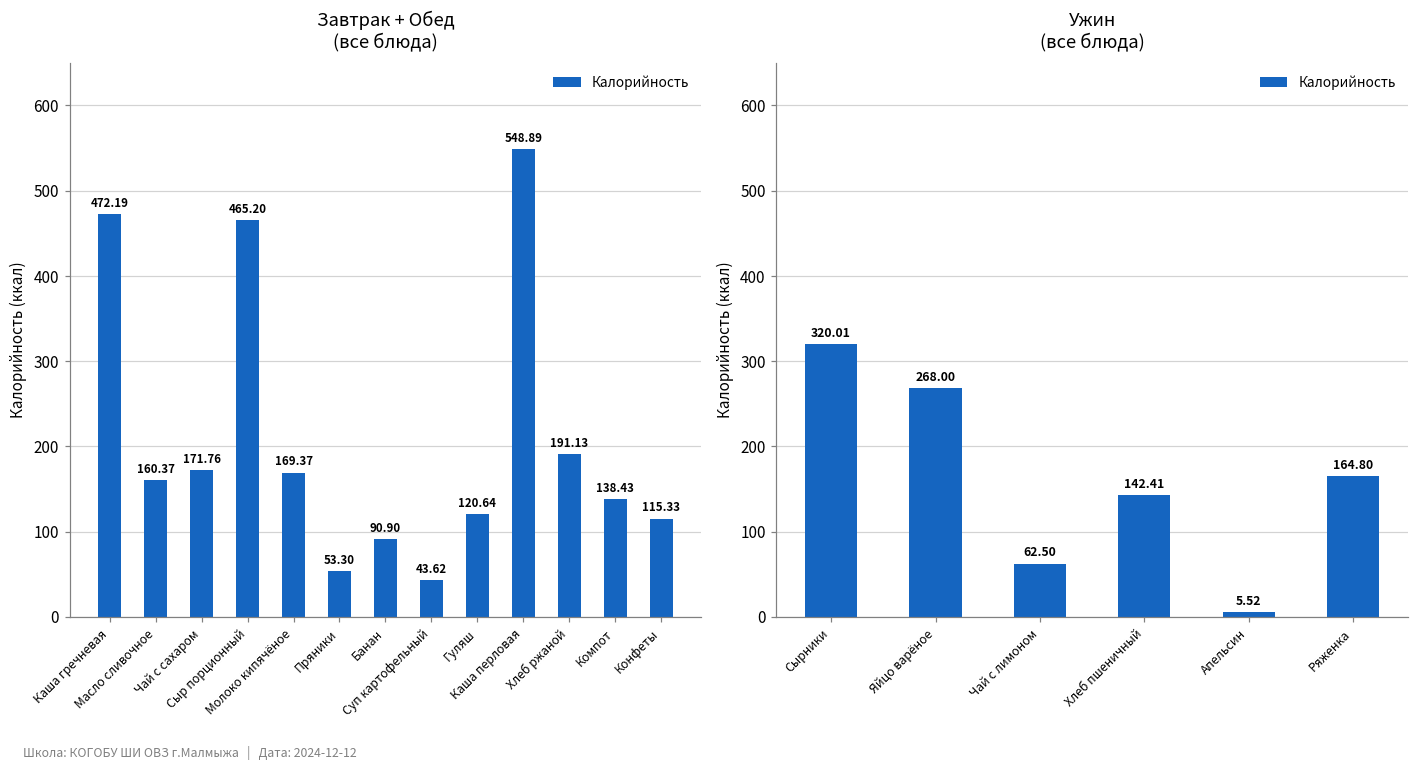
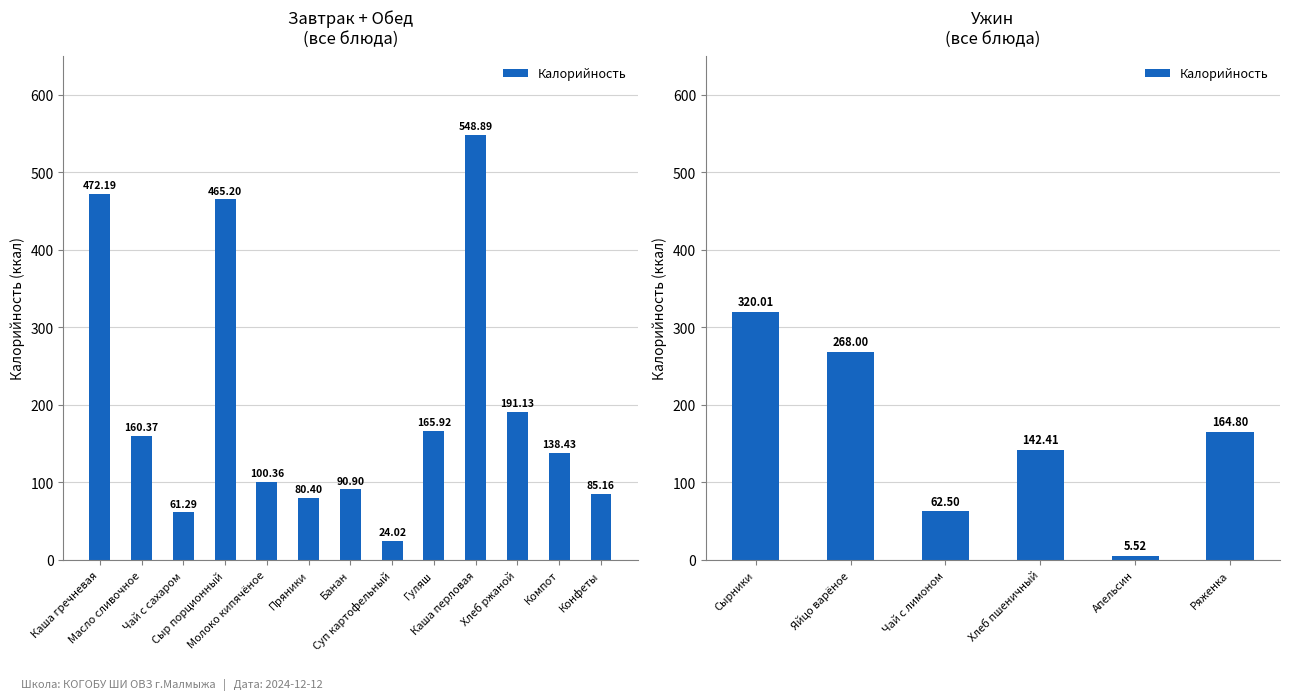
Завтрак + Обед (все блюда), Чай с сахаром: 171.76 -> 61.29
Завтрак + Обед (все блюда), Молоко кипячёное: 169.37 -> 100.36
Завтрак + Обед (все блюда), Пряники: 53.30 -> 80.40
Завтрак + Обед (все блюда), Суп картофельный: 43.62 -> 24.02
Завтрак + Обед (все блюда), Гуляш: 120.64 -> 165.92
Завтрак + Обед (все блюда), Конфеты: 115.33 -> 85.16
